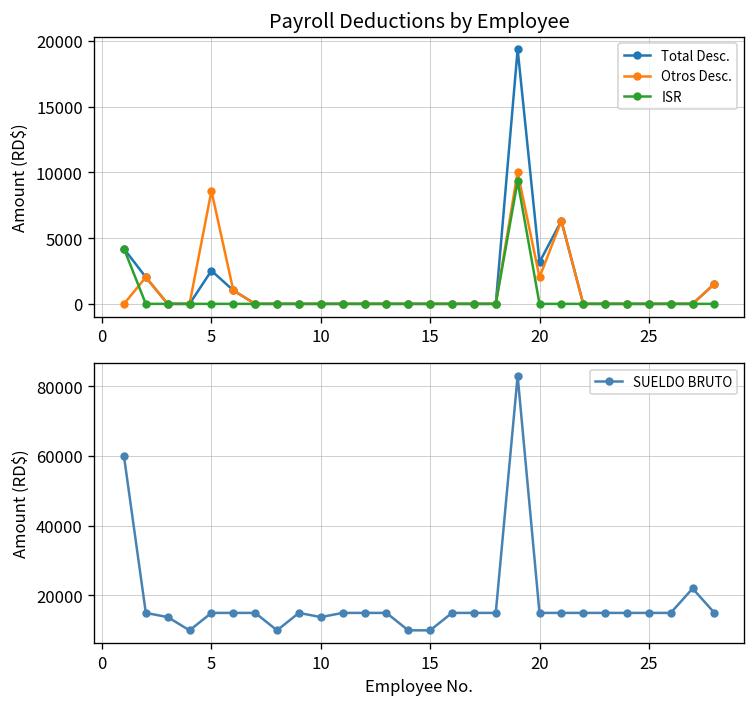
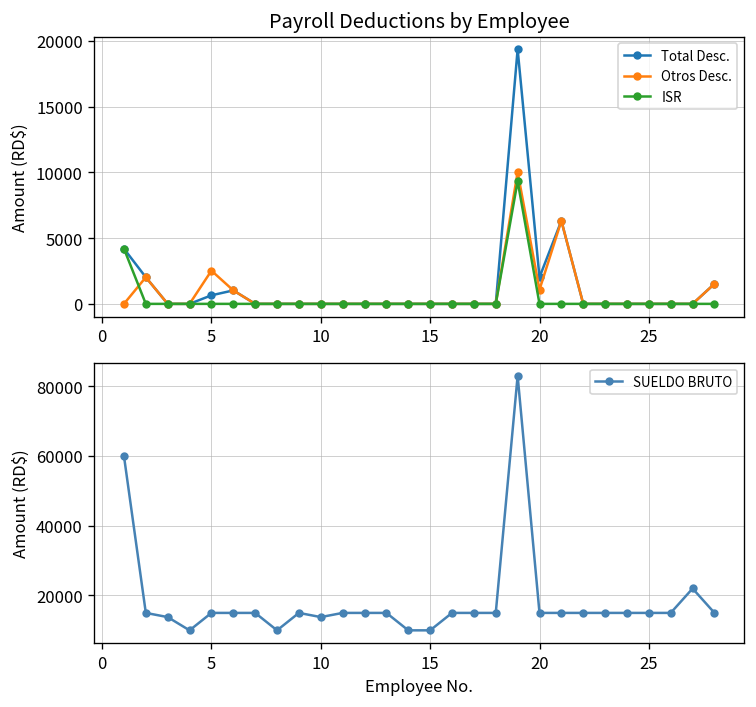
Payroll Deductions by Employee, Total Desc., 5: 2500 -> 700
Payroll Deductions by Employee, Otros Desc., 5: 8600 -> 2500
Payroll Deductions by Employee, Total Desc., 20: 3200 -> 2000
Payroll Deductions by Employee, Otros Desc., 20: 2000 -> 1100
